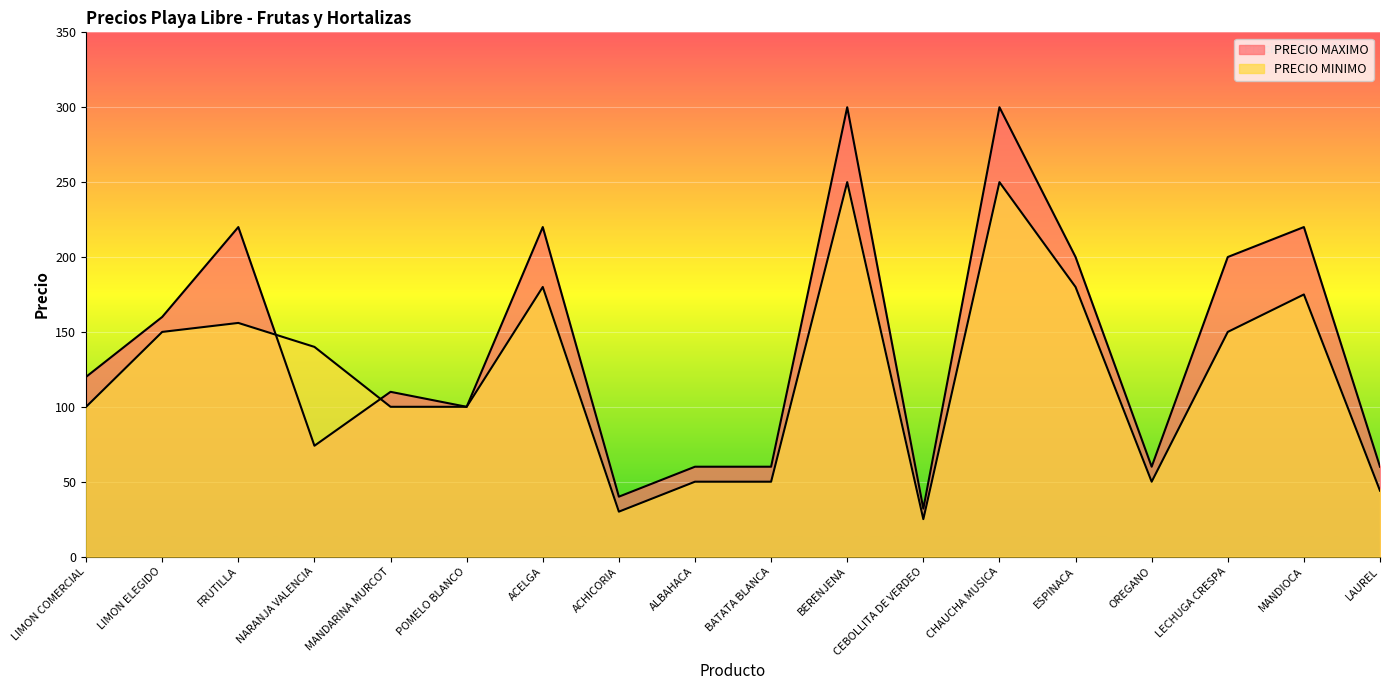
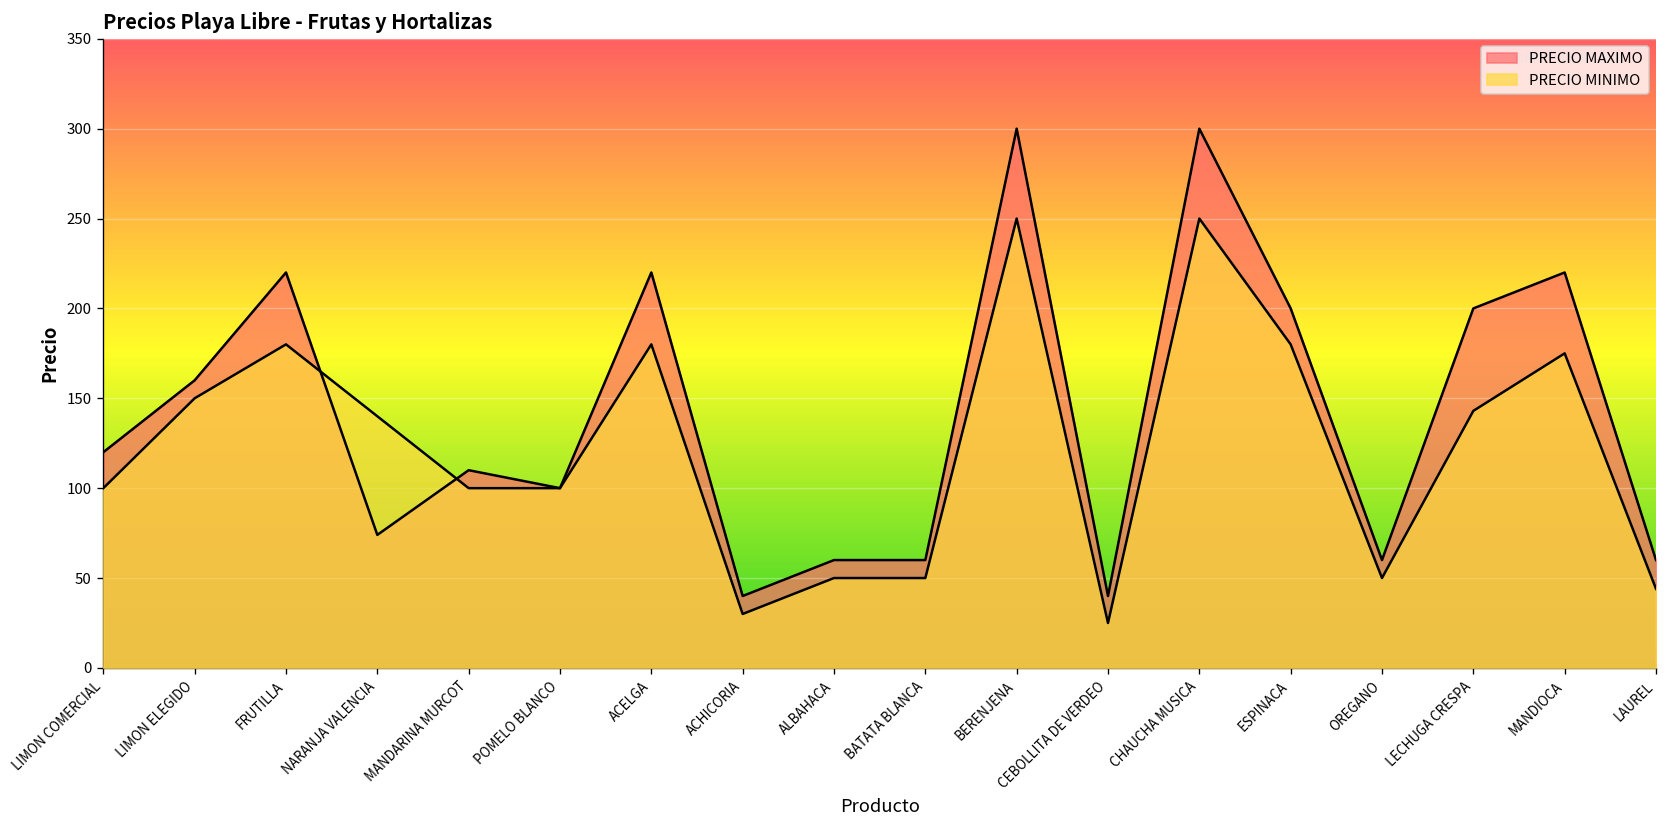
PRECIO MINIMO, FRUTILLA: 156 -> 180
PRECIO MAXIMO, CEBOLLITA DE VERDEO: 32 -> 40
PRECIO MINIMO, LECHUGA CRESPA: 150 -> 143
